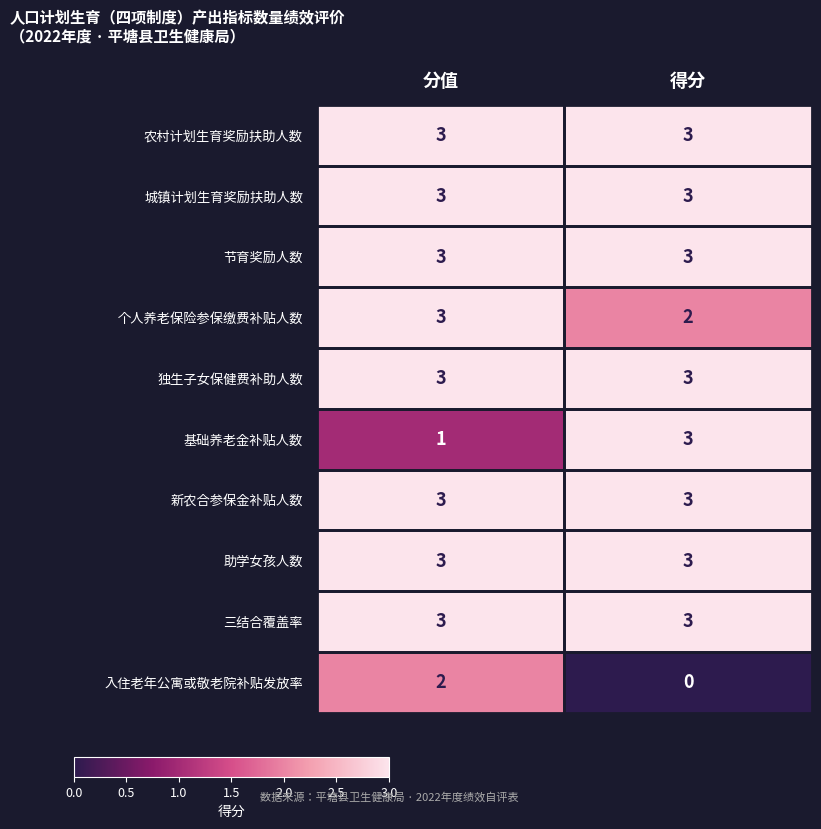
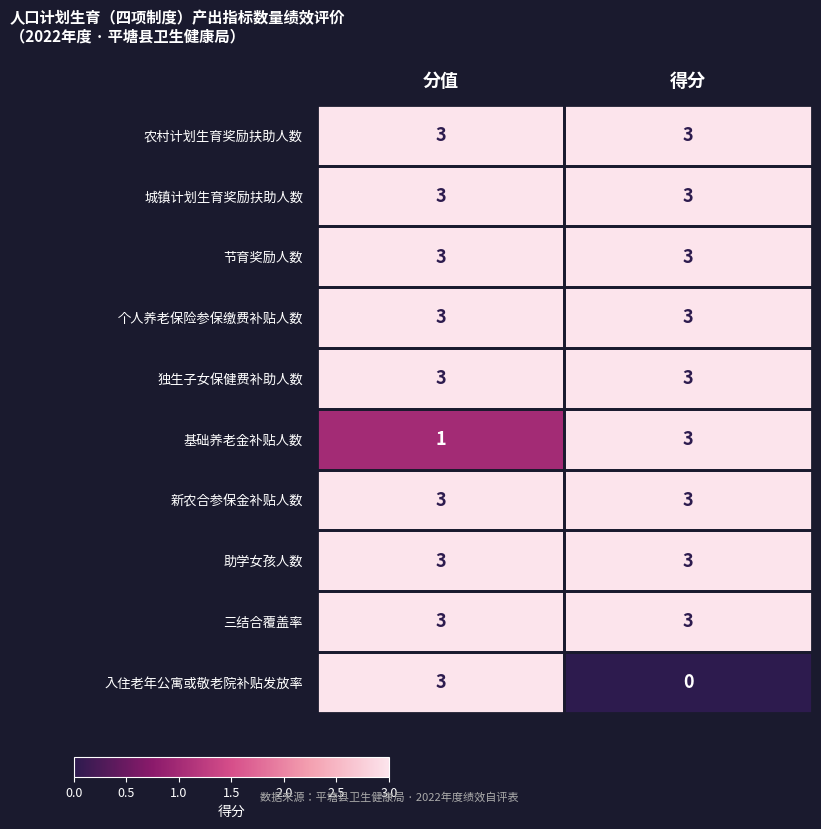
个人养老保险参保缴费补贴人数, 得分: 2 -> 3
入住老年公寓或敬老院补贴发放率, 分值: 2 -> 3
